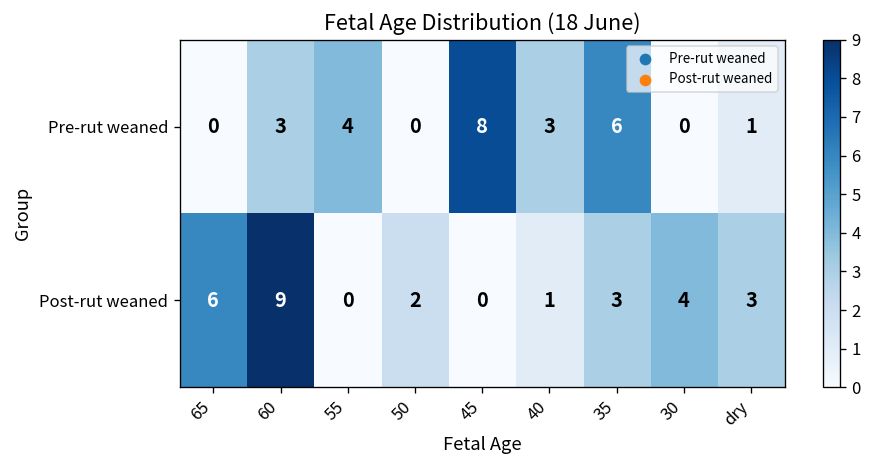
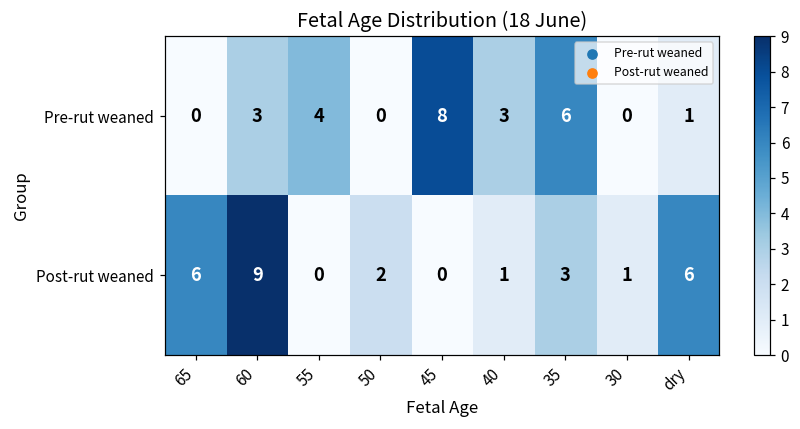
Post-rut weaned, 30: 4 -> 1
Post-rut weaned, dry: 3 -> 6
